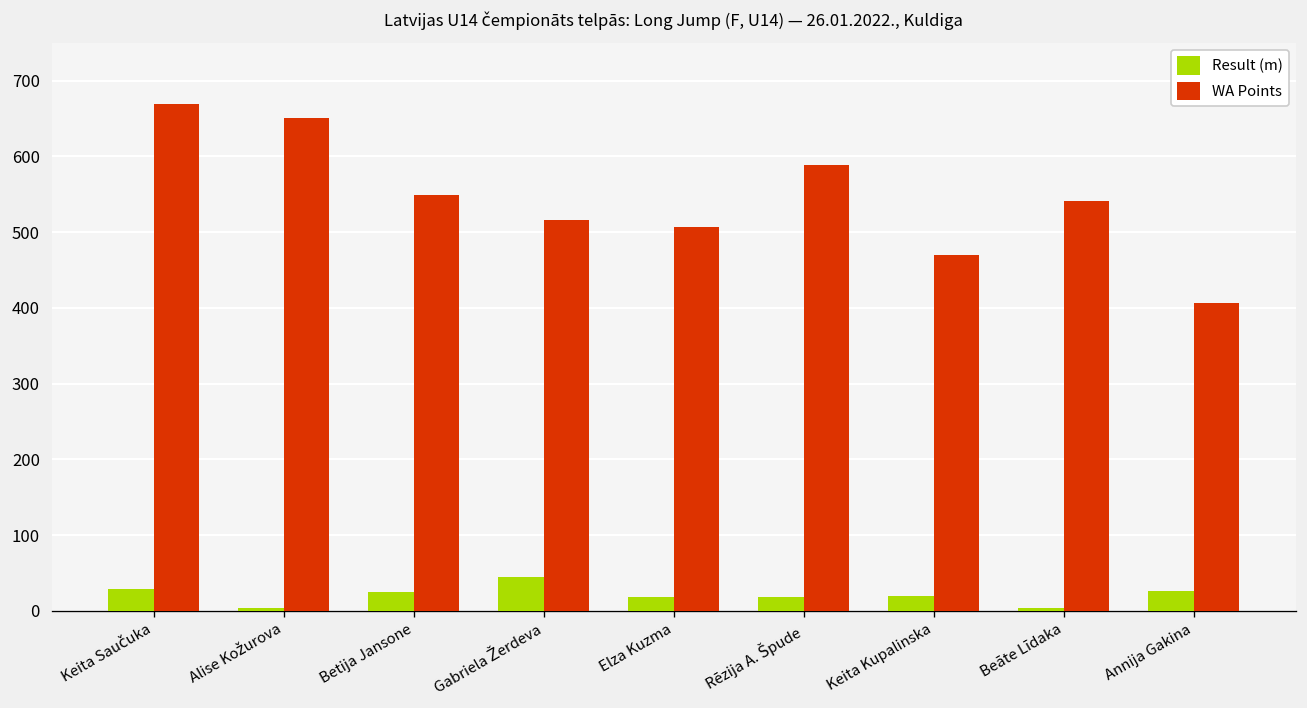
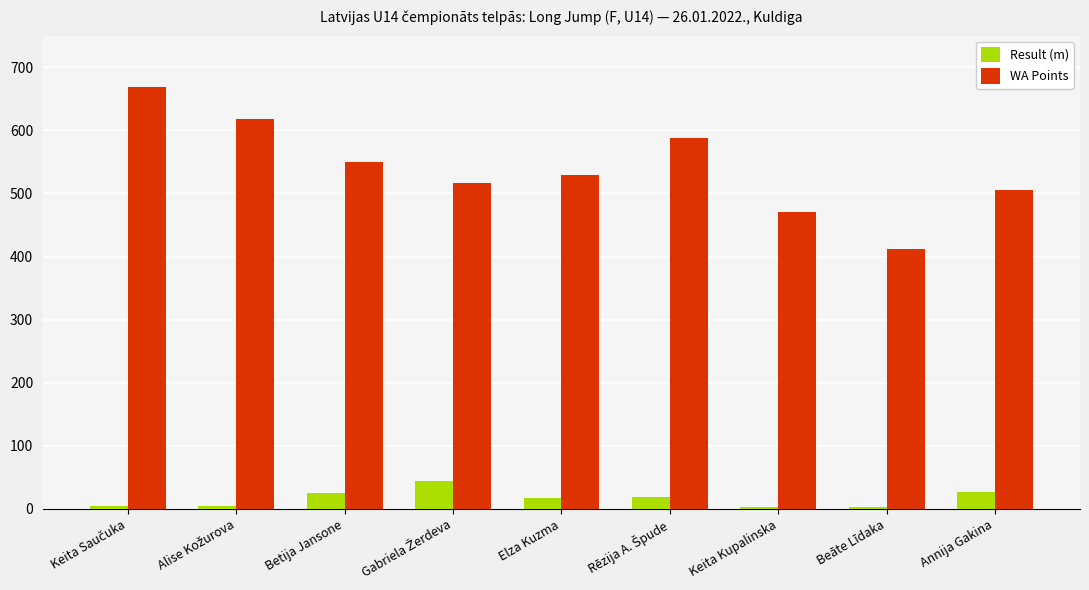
Result (m), Keita Saučuka: 30 -> 0
WA Points, Alise Kožurova: 650 -> 620
WA Points, Elza Kuzma: 510 -> 530
Result (m), Keita Kupalinska: 20 -> 0
WA Points, Beāte Līdaka: 540 -> 410
WA Points, Annija Gakina: 410 -> 510
